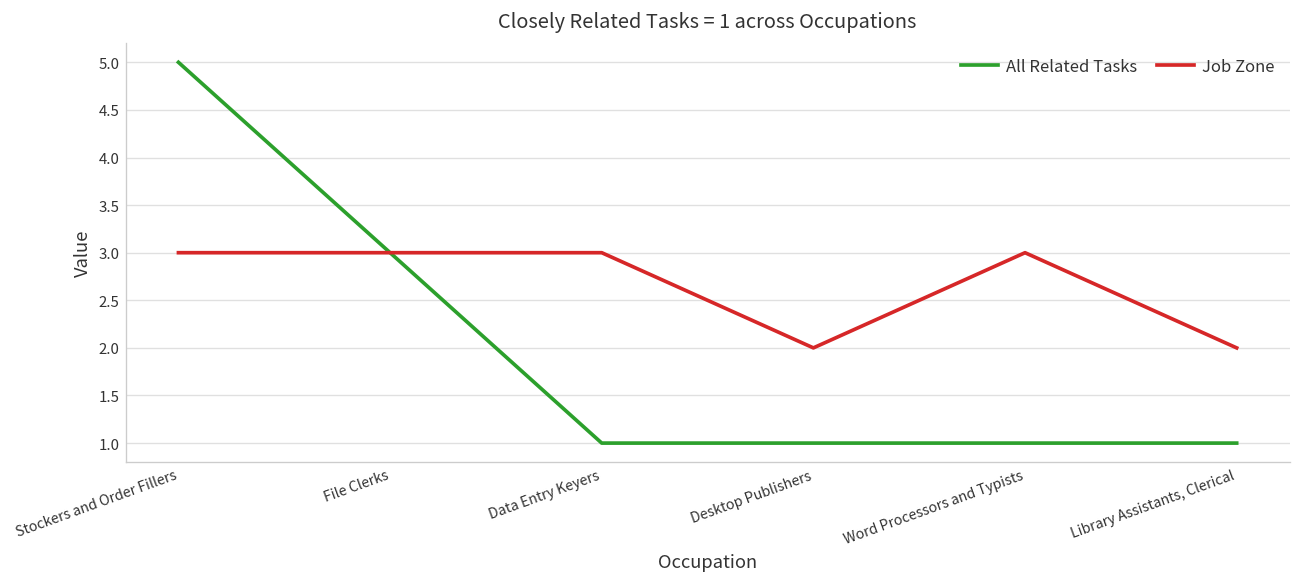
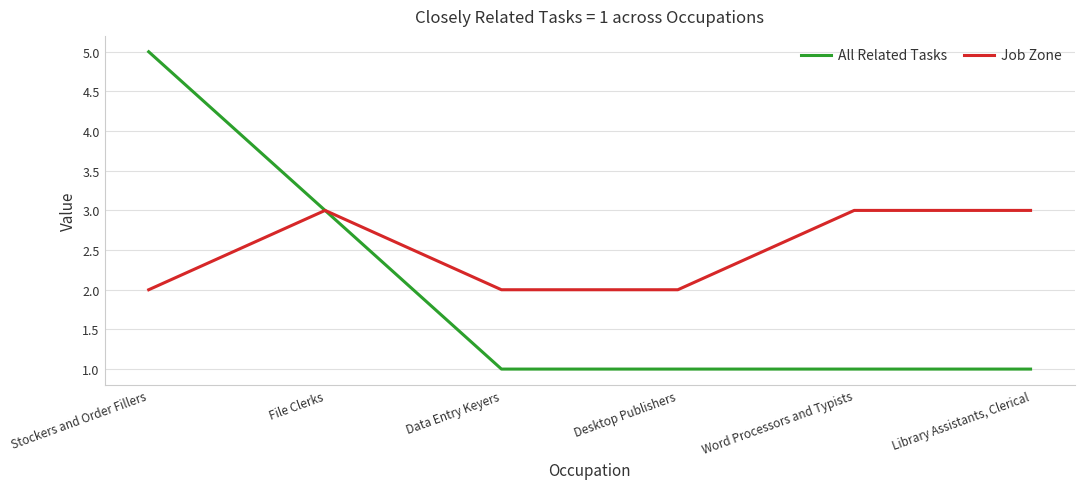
Job Zone, Stockers and Order Fillers: 3 -> 2
Job Zone, Data Entry Keyers: 3 -> 2
Job Zone, Library Assistants, Clerical: 2 -> 3
